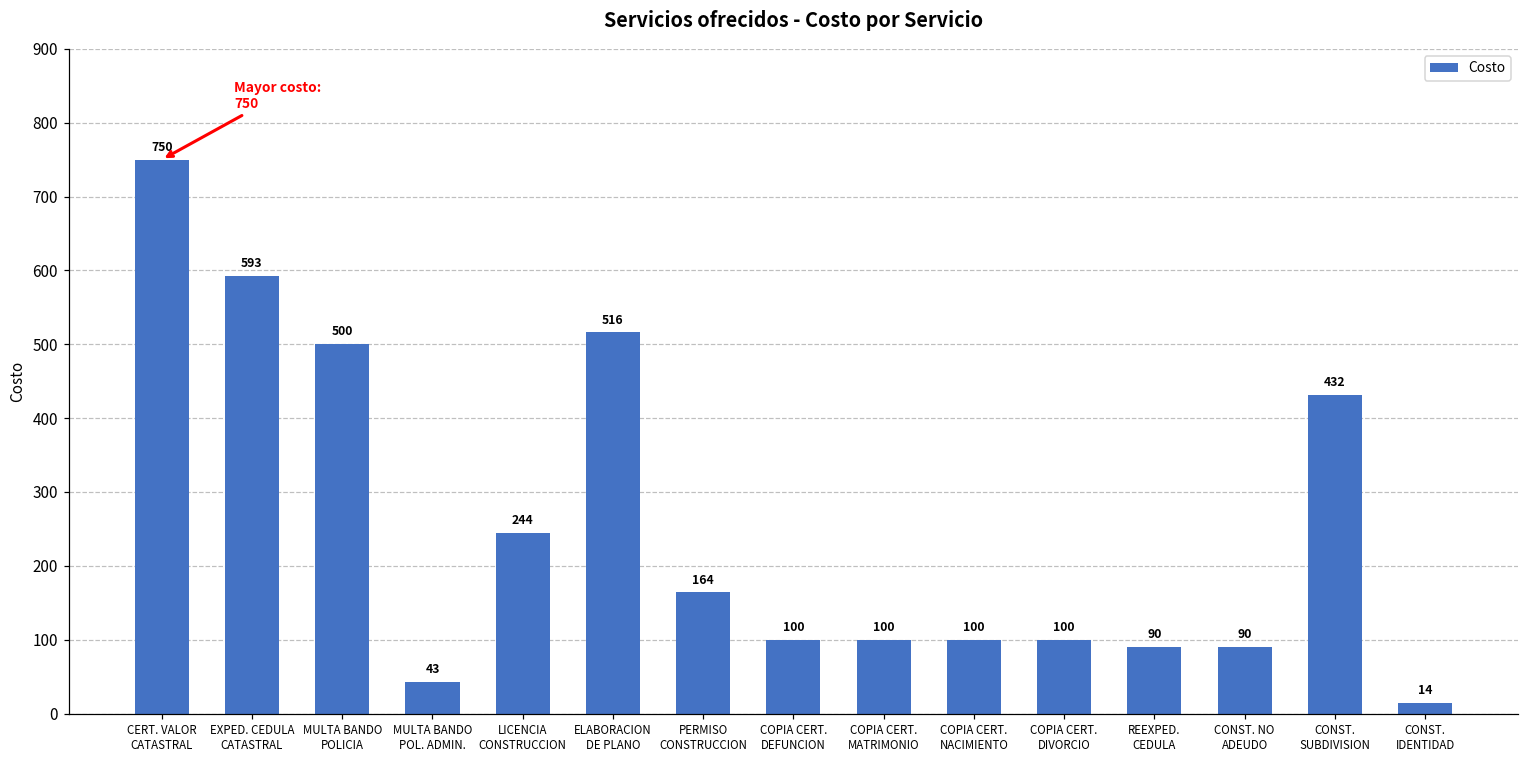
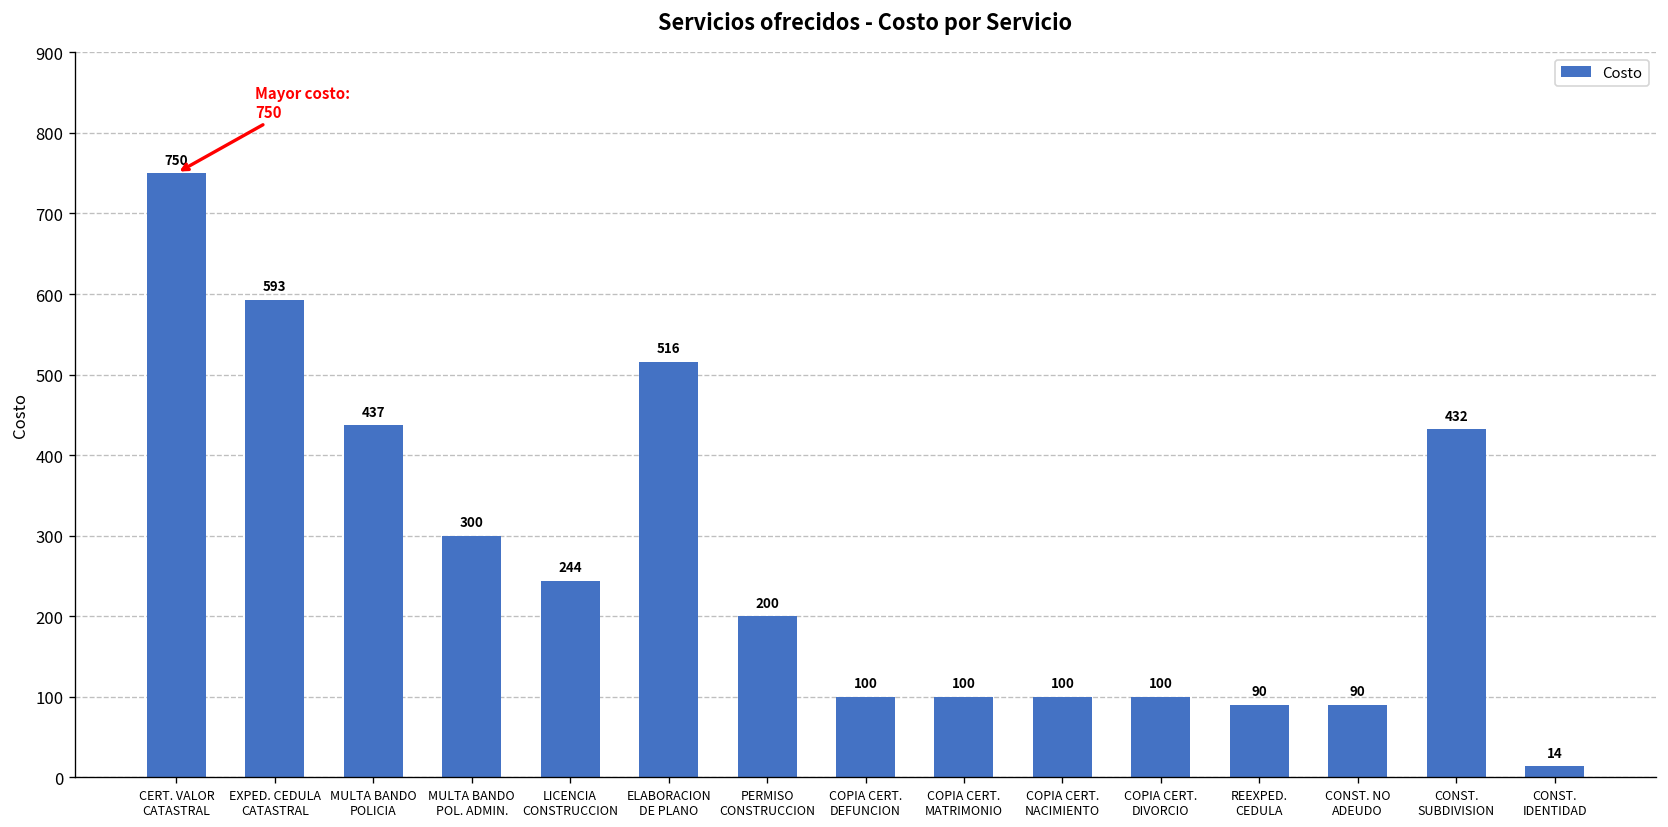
MULTA BANDO POLICIA: 500 -> 437
MULTA BANDO POL. ADMIN.: 43 -> 300
PERMISO CONSTRUCCION: 164 -> 200
